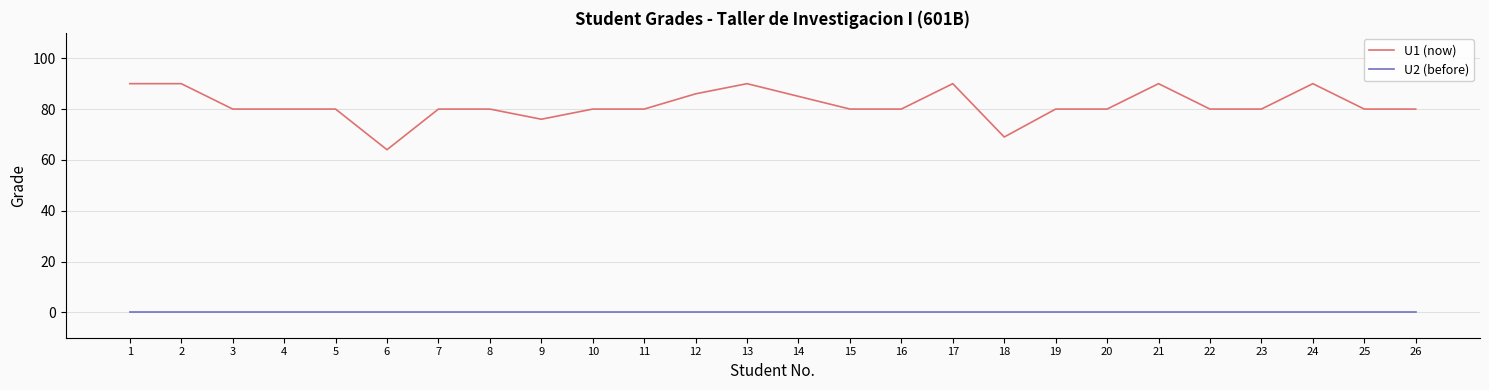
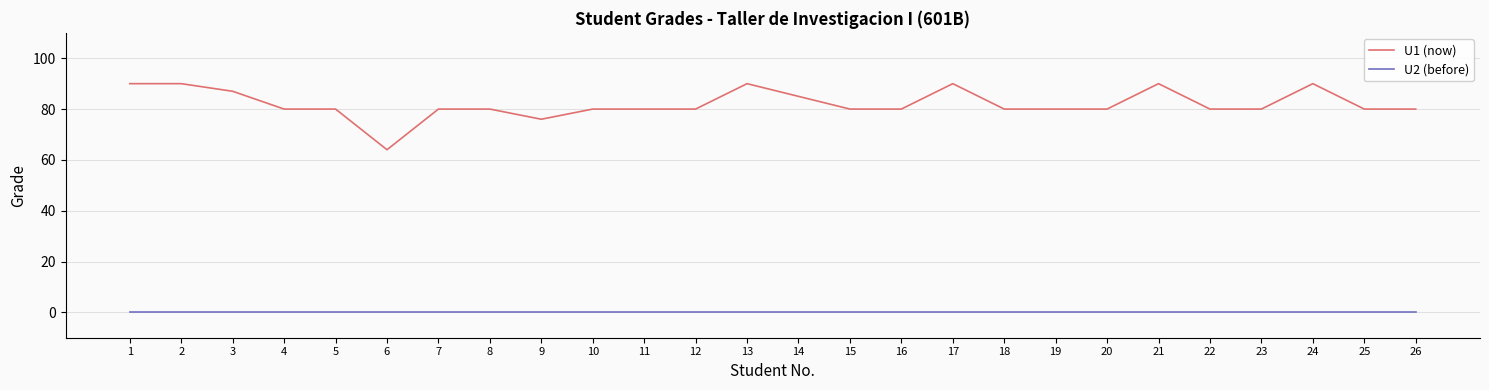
U1 (now), 3: 80 -> 87
U1 (now), 12: 86 -> 80
U1 (now), 18: 69 -> 80
